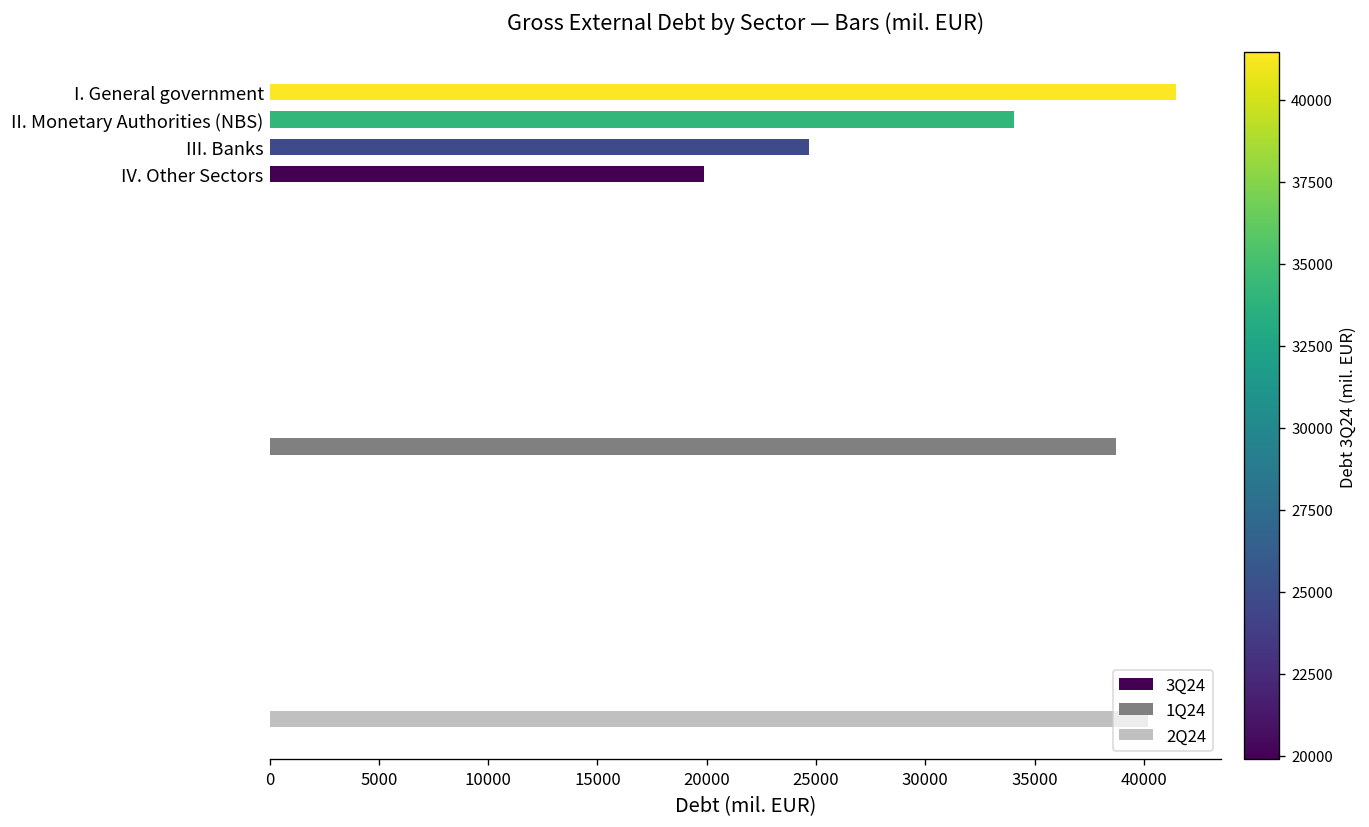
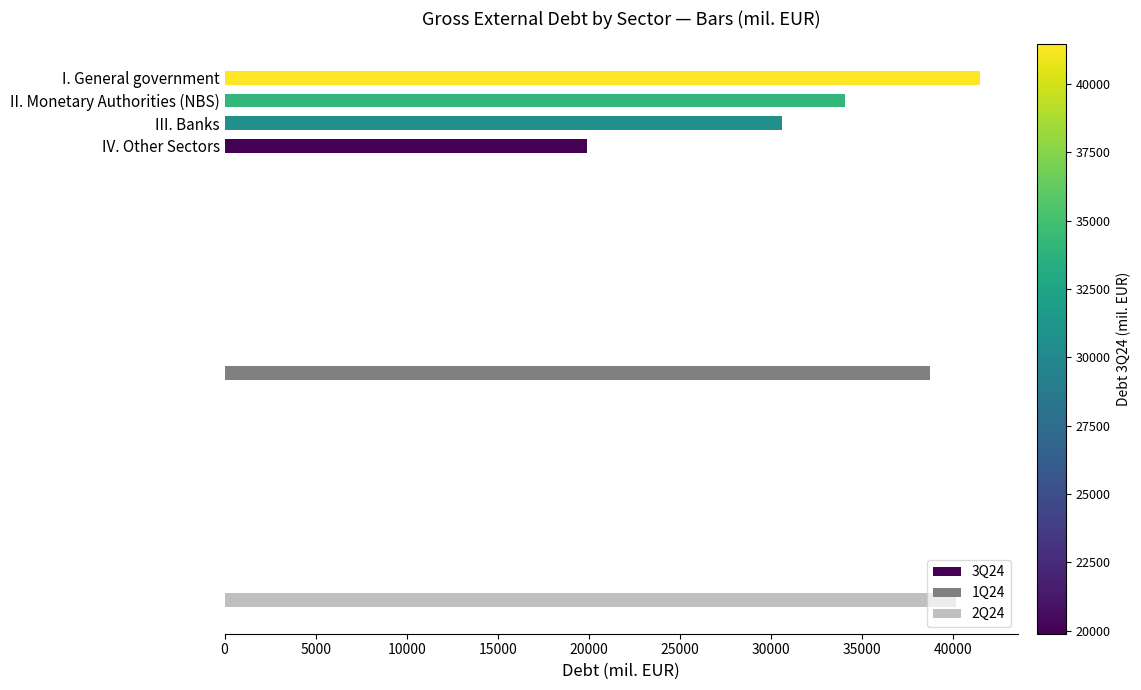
3Q24, III. Banks: 24700 -> 30600
